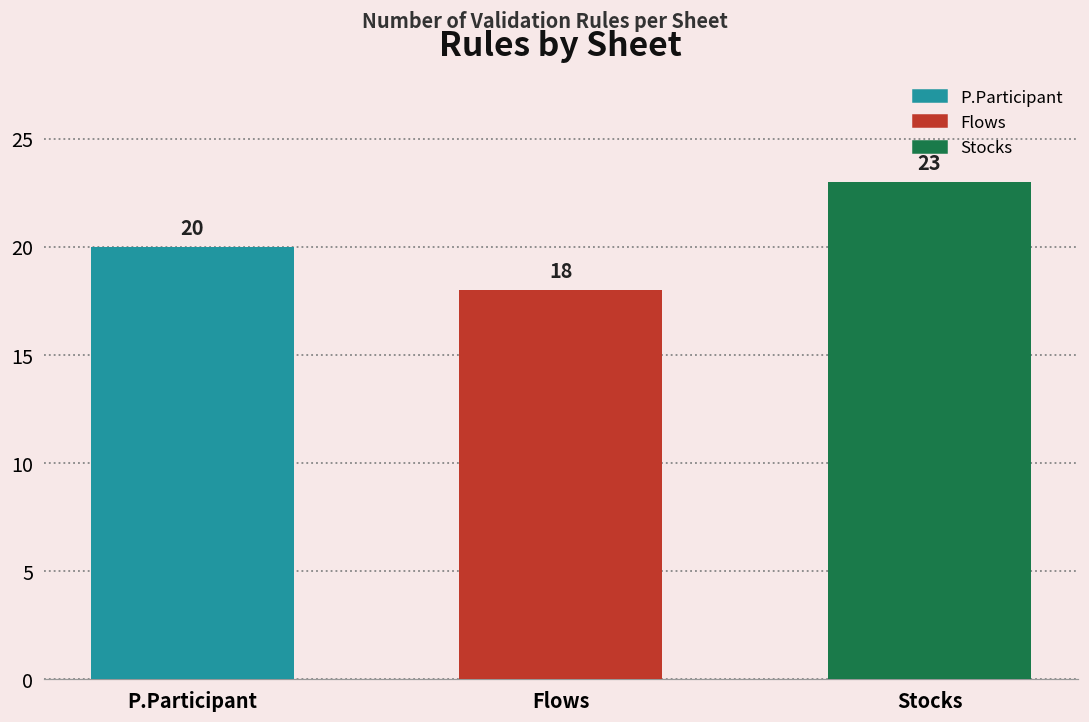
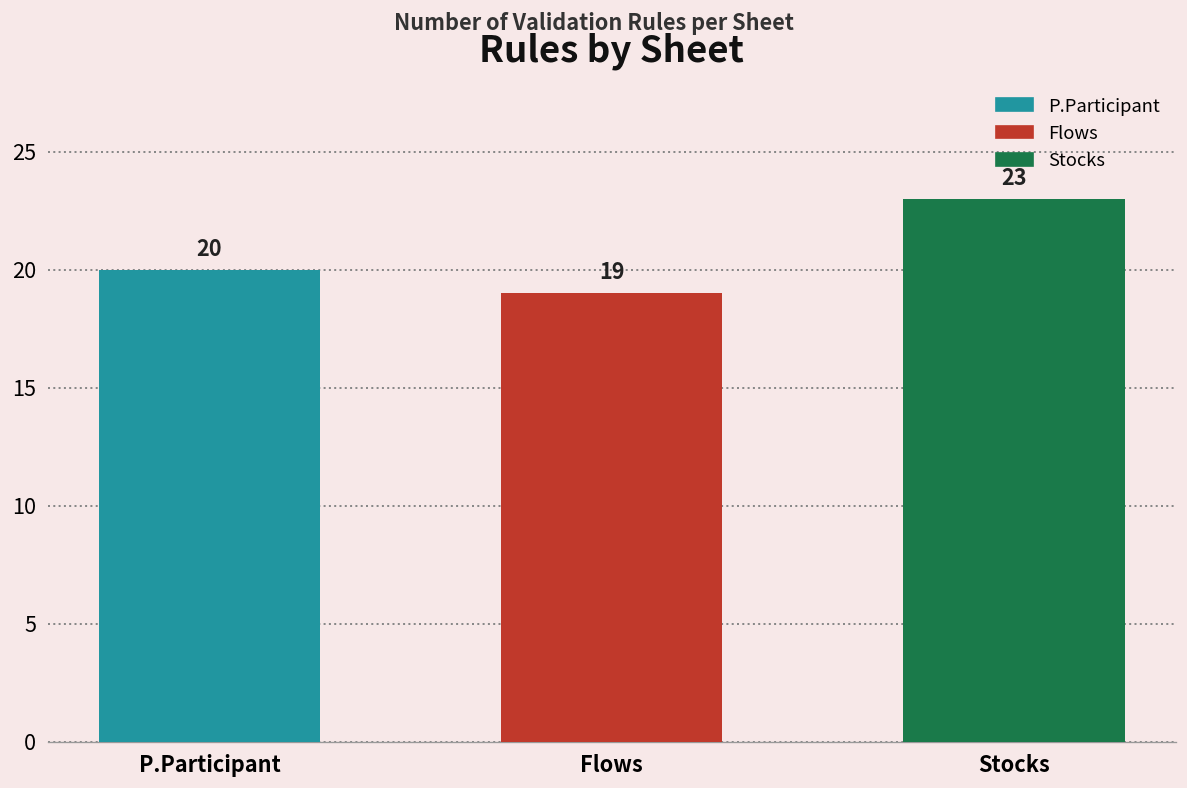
Flows: 18 -> 19
